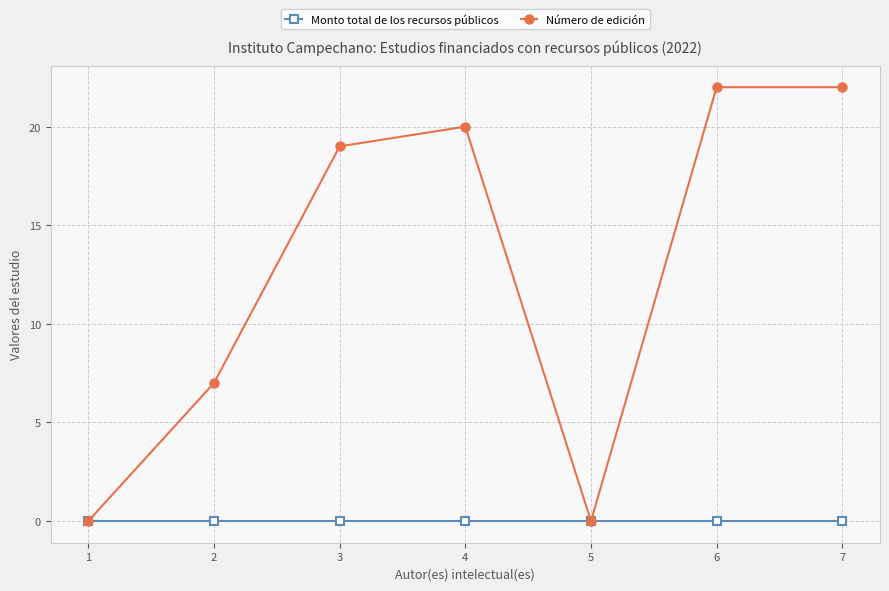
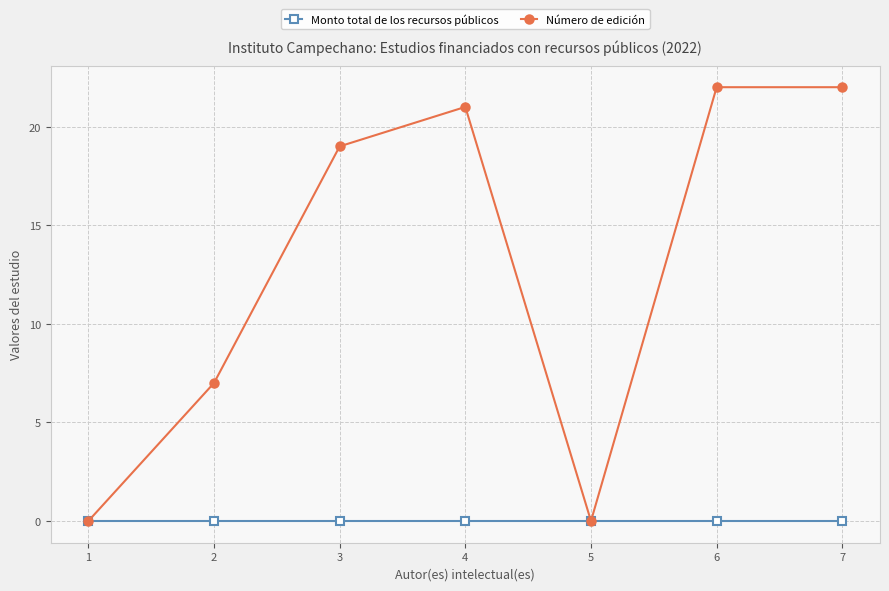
Número de edición, 4: 20 -> 21
